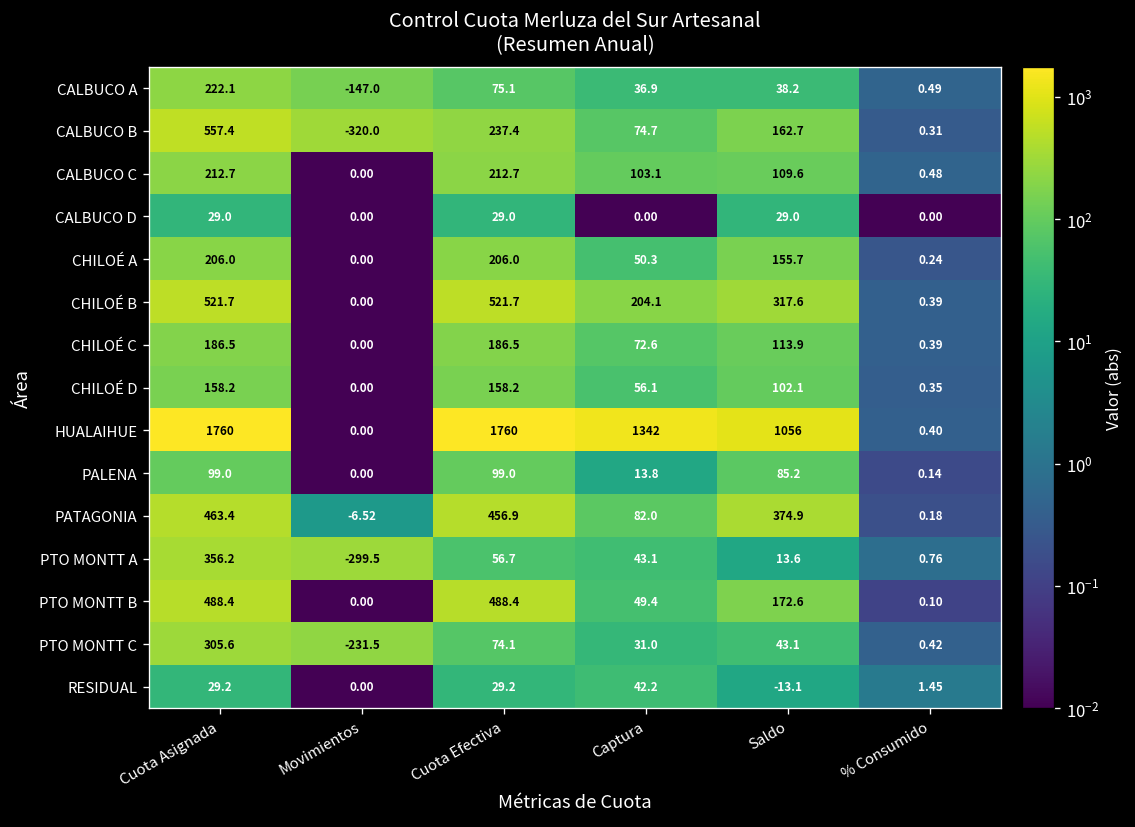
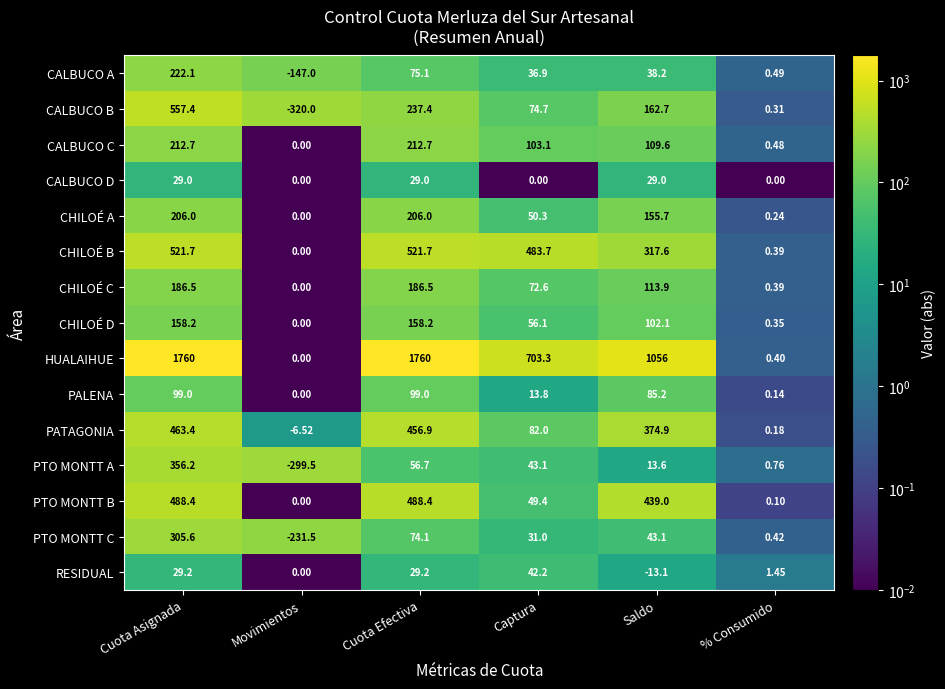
CHILOÉ B, Captura: 204.1 -> 483.7
HUALAIHUE, Captura: 1342 -> 703.3
PTO MONTT B, Saldo: 172.6 -> 439.0
